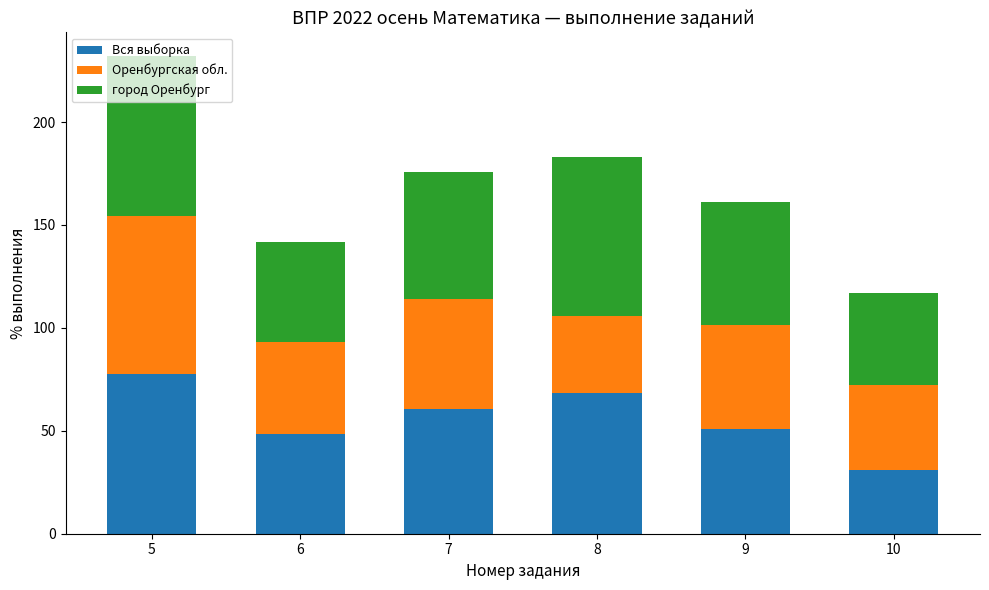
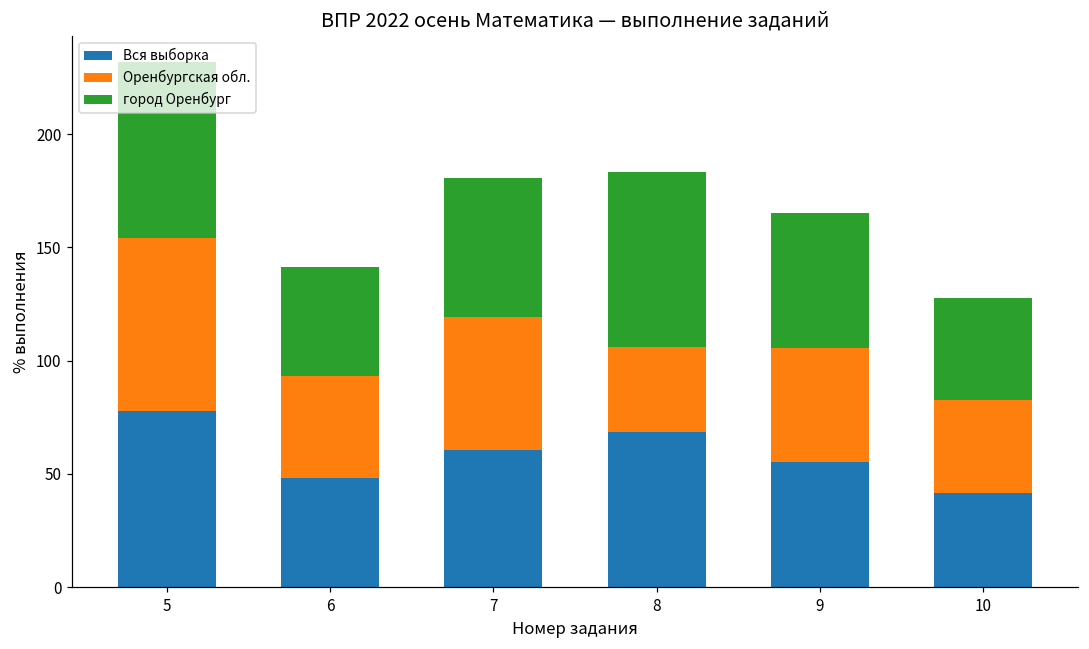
Оренбургская обл., 7: 53 -> 58
Вся выборка, 9: 51 -> 55
Вся выборка, 10: 31 -> 41
